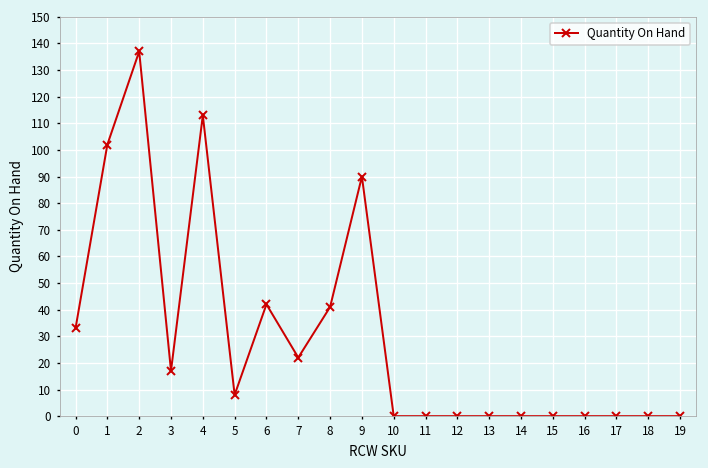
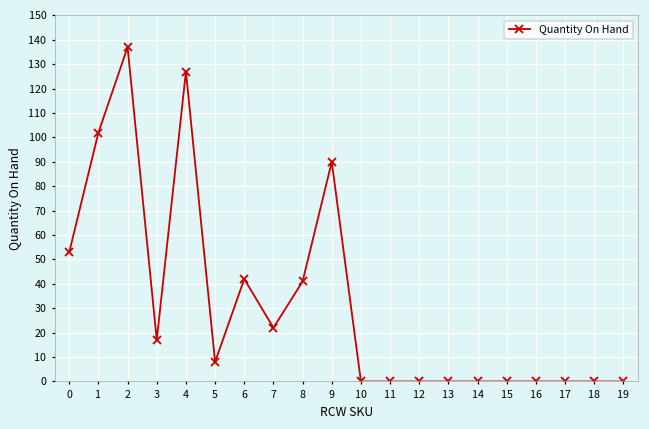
0: 33 -> 53
4: 113 -> 127
